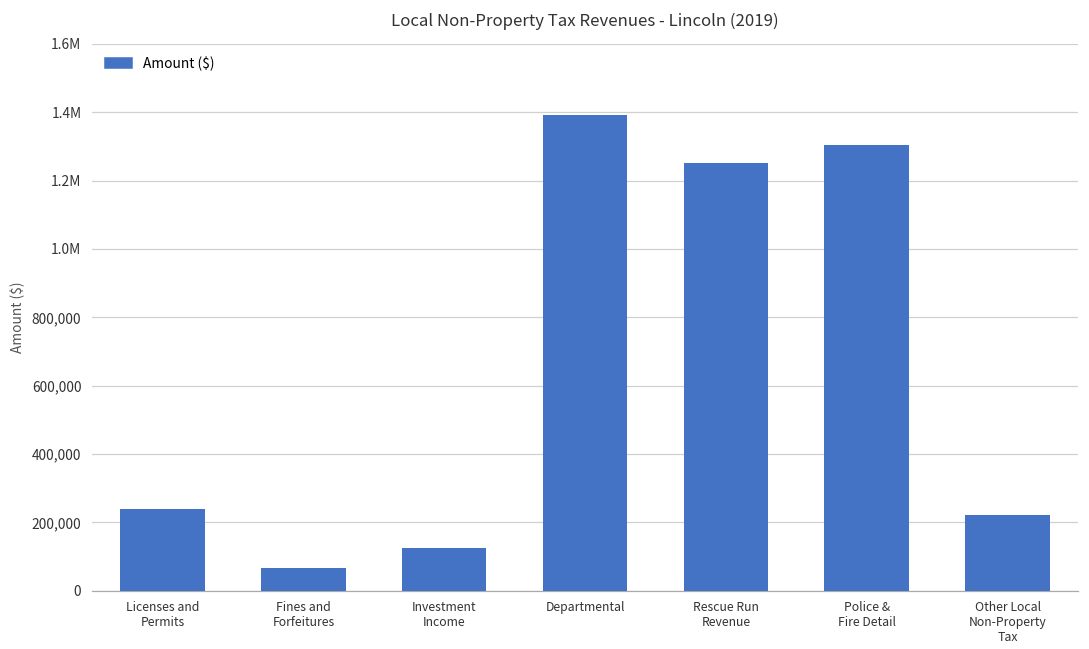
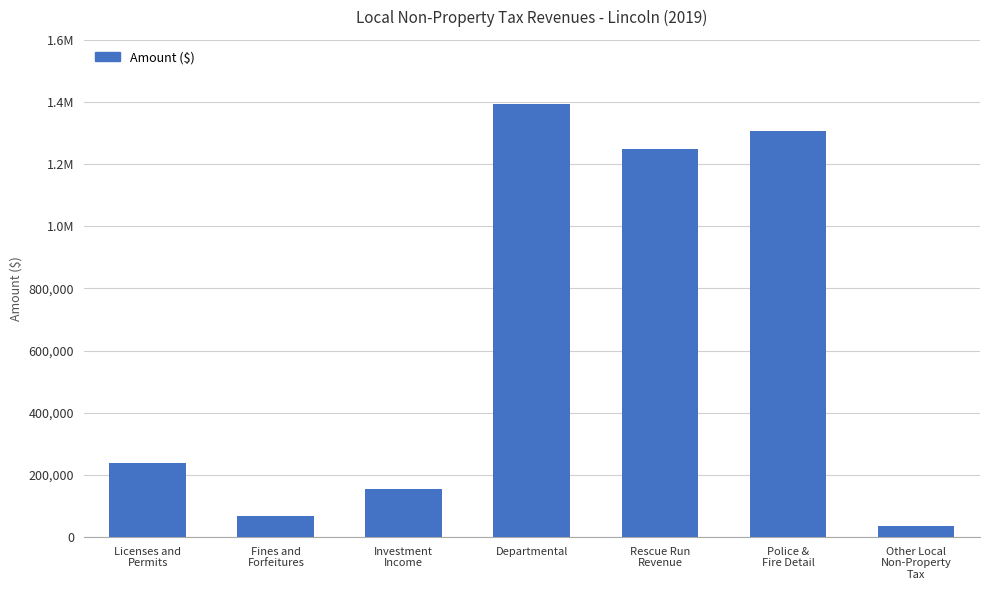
Investment Income: 130,000 -> 150,000
Other Local Non-Property Tax: 220,000 -> 40,000
